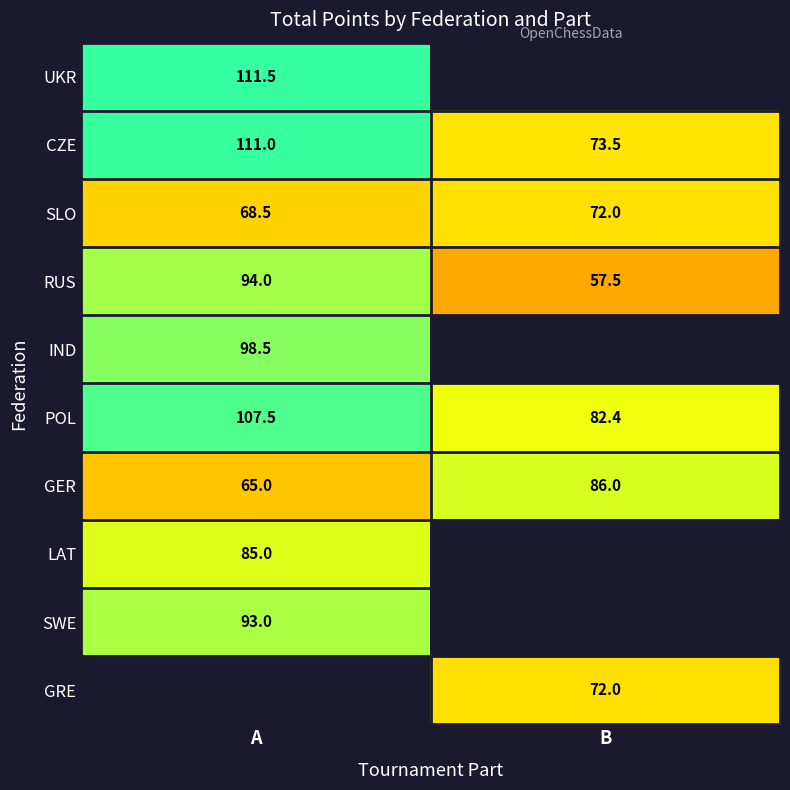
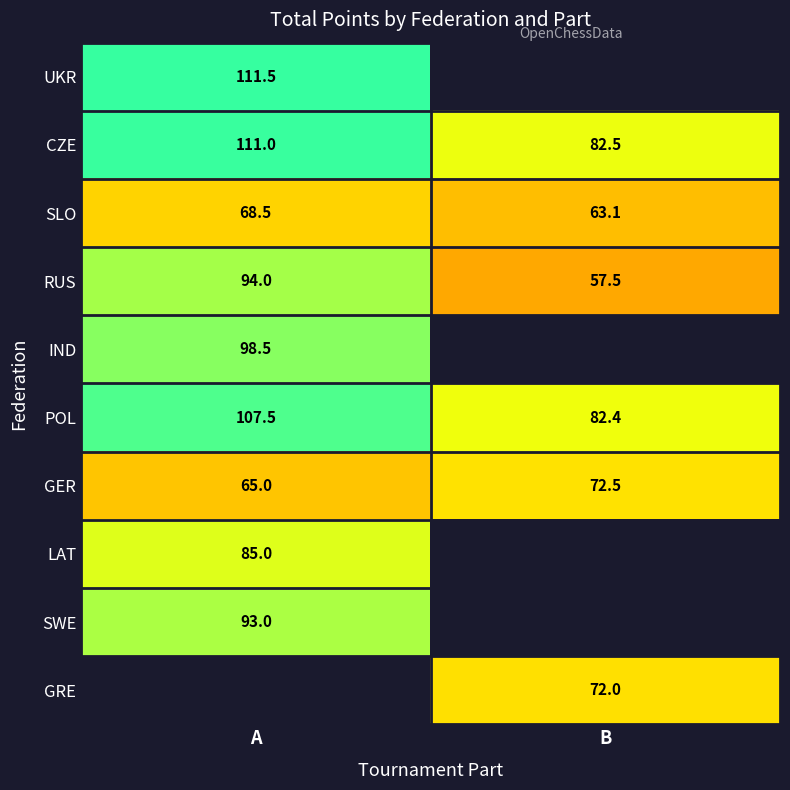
CZE, B: 73.5 -> 82.5
SLO, B: 72.0 -> 63.1
GER, B: 86.0 -> 72.5
